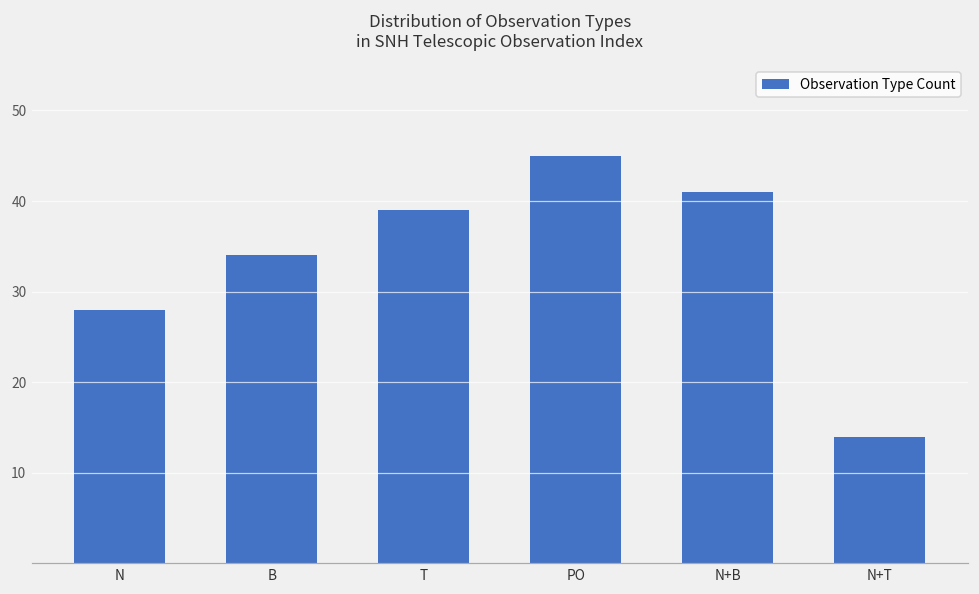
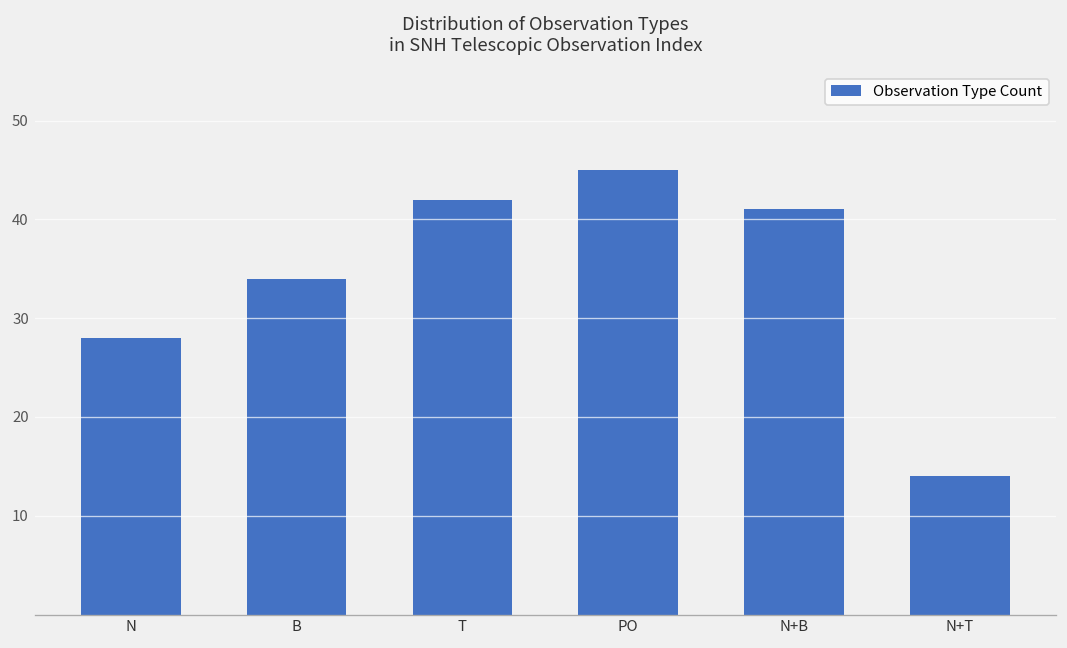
T: 39 -> 42
